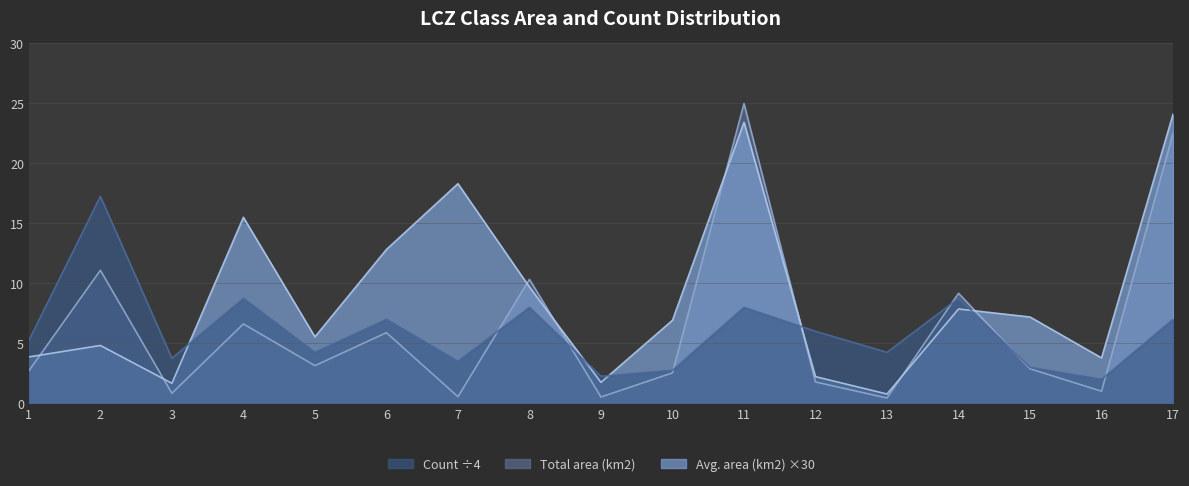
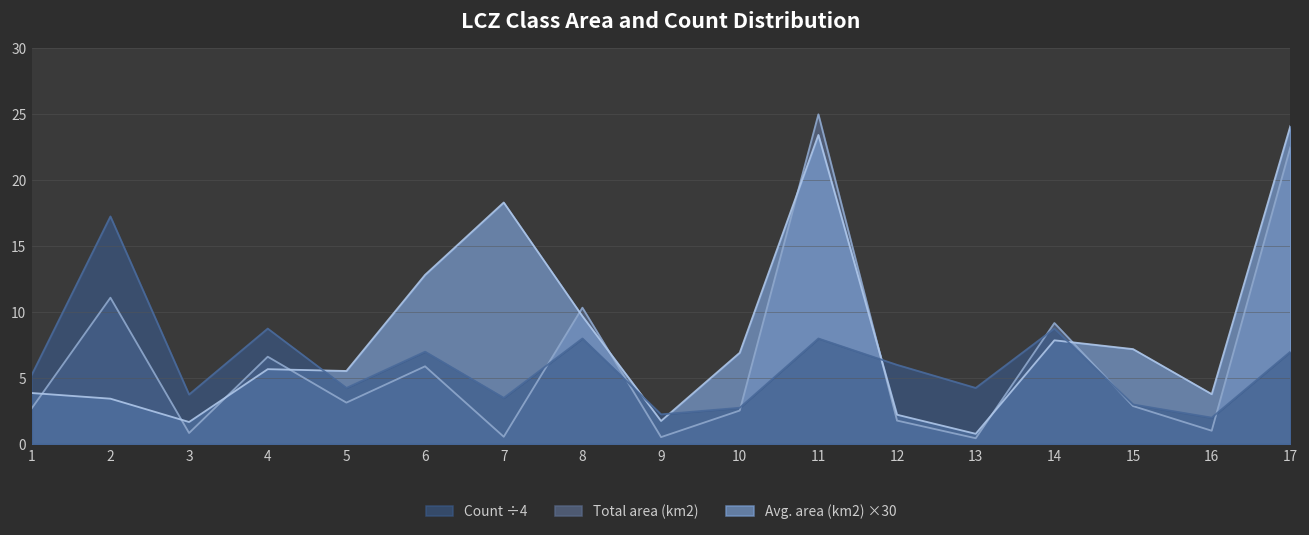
Avg. area (km2) ×30, 2: 4.8 -> 3.4
Avg. area (km2) ×30, 4: 15.5 -> 5.7
